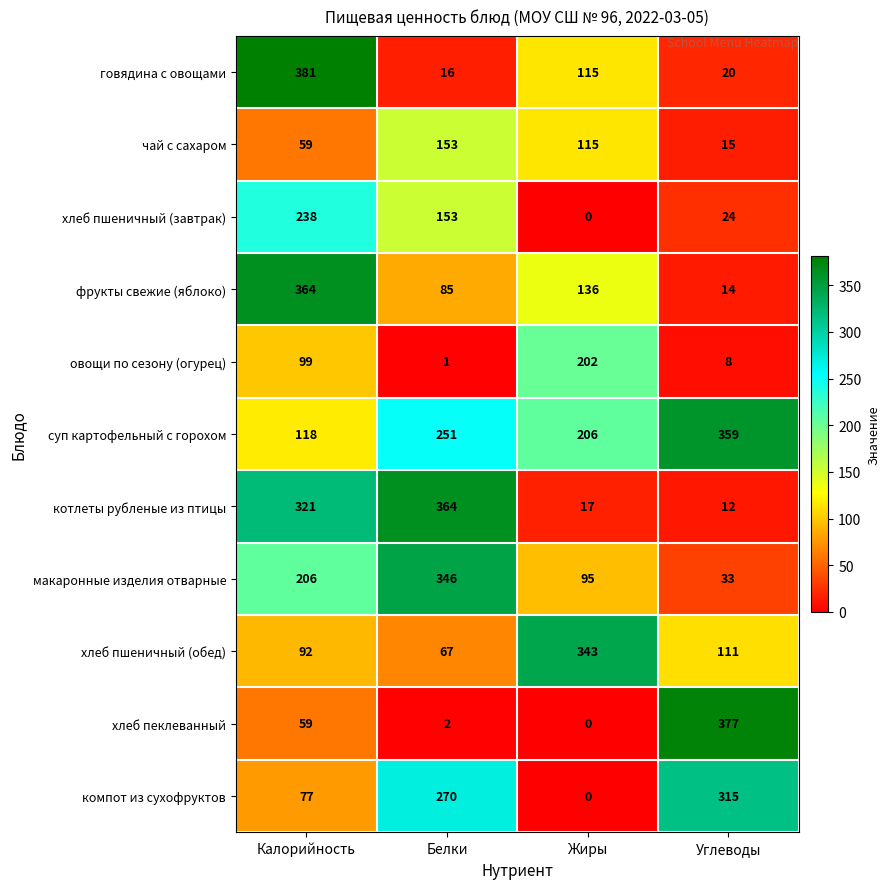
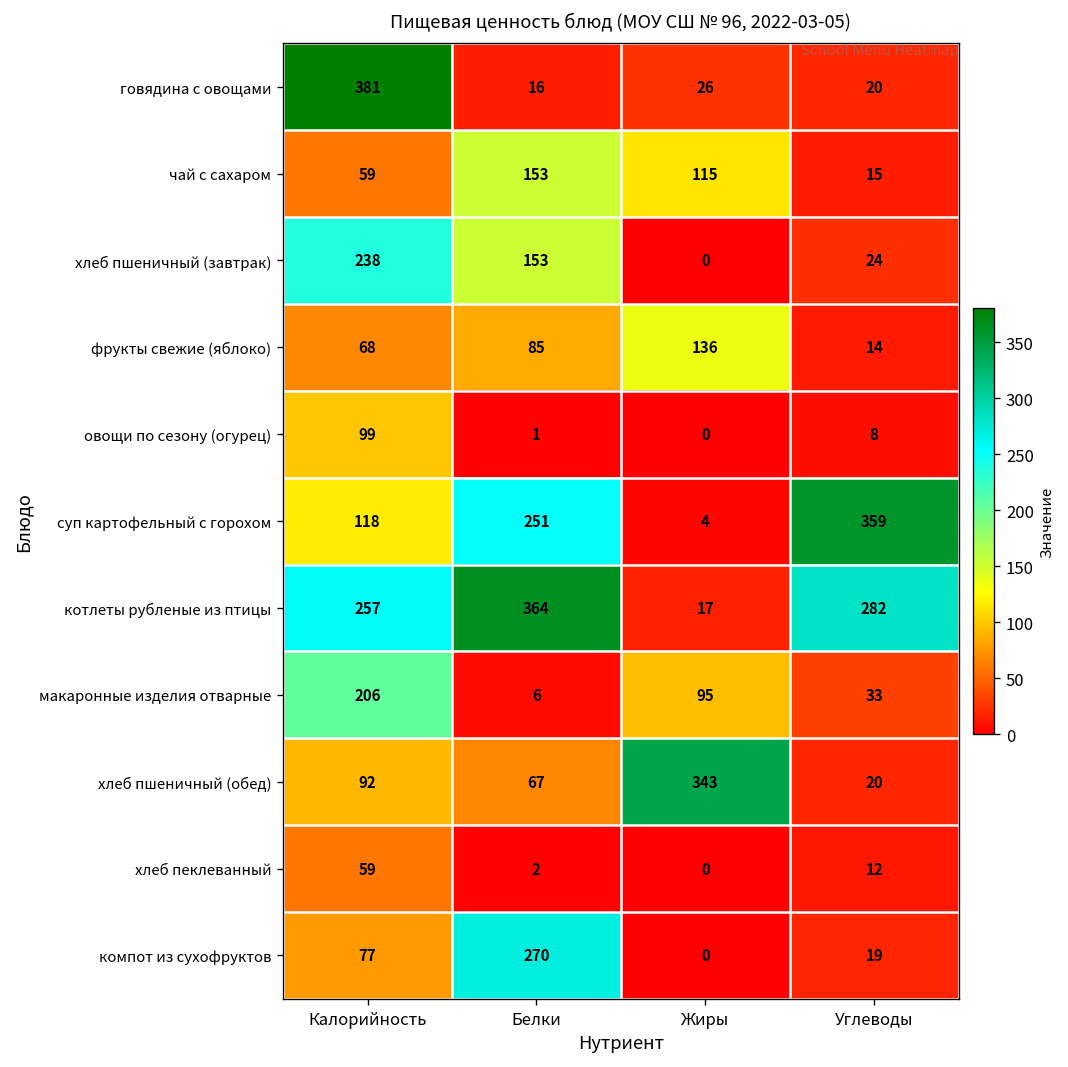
говядина с овощами, Жиры: 115 -> 26
фрукты свежие (яблоко), Калорийность: 364 -> 68
овощи по сезону (огурец), Жиры: 202 -> 0
суп картофельный с горохом, Жиры: 206 -> 4
котлеты рубленые из птицы, Калорийность: 321 -> 257
котлеты рубленые из птицы, Углеводы: 12 -> 282
макаронные изделия отварные, Белки: 346 -> 6
хлеб пшеничный (обед), Углеводы: 111 -> 20
хлеб пеклеванный, Углеводы: 377 -> 12
компот из сухофруктов, Углеводы: 315 -> 19
